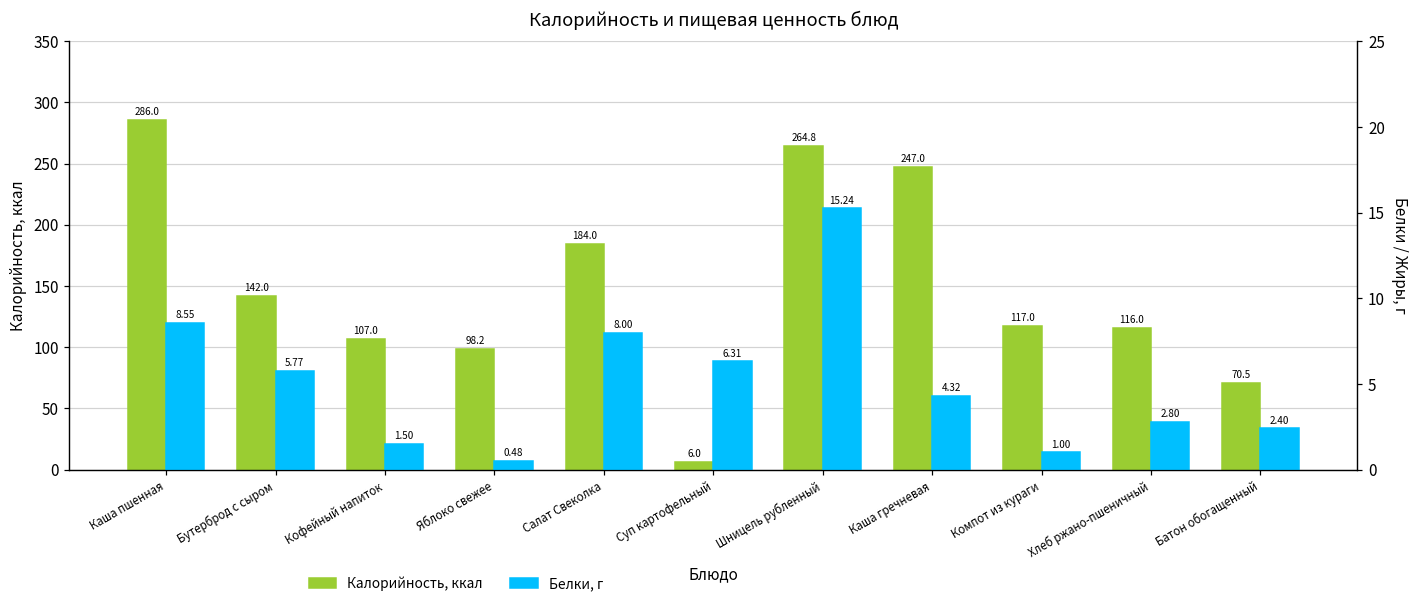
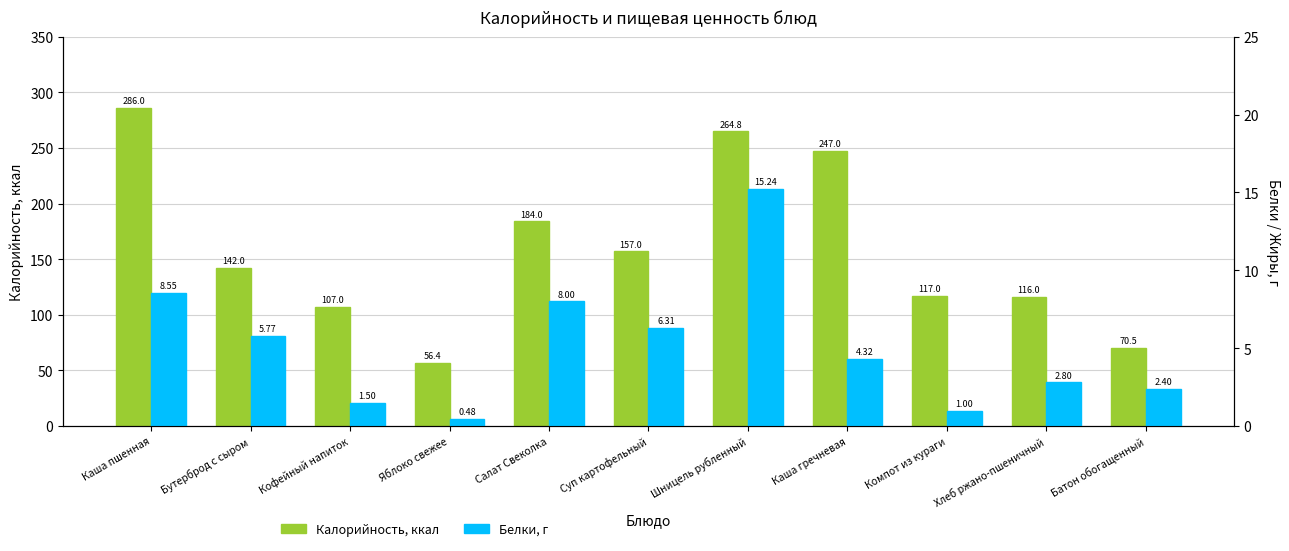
Калорийность, ккал, Яблоко свежее: 98.2 -> 56.4
Калорийность, ккал, Суп картофельный: 6.0 -> 157.0
